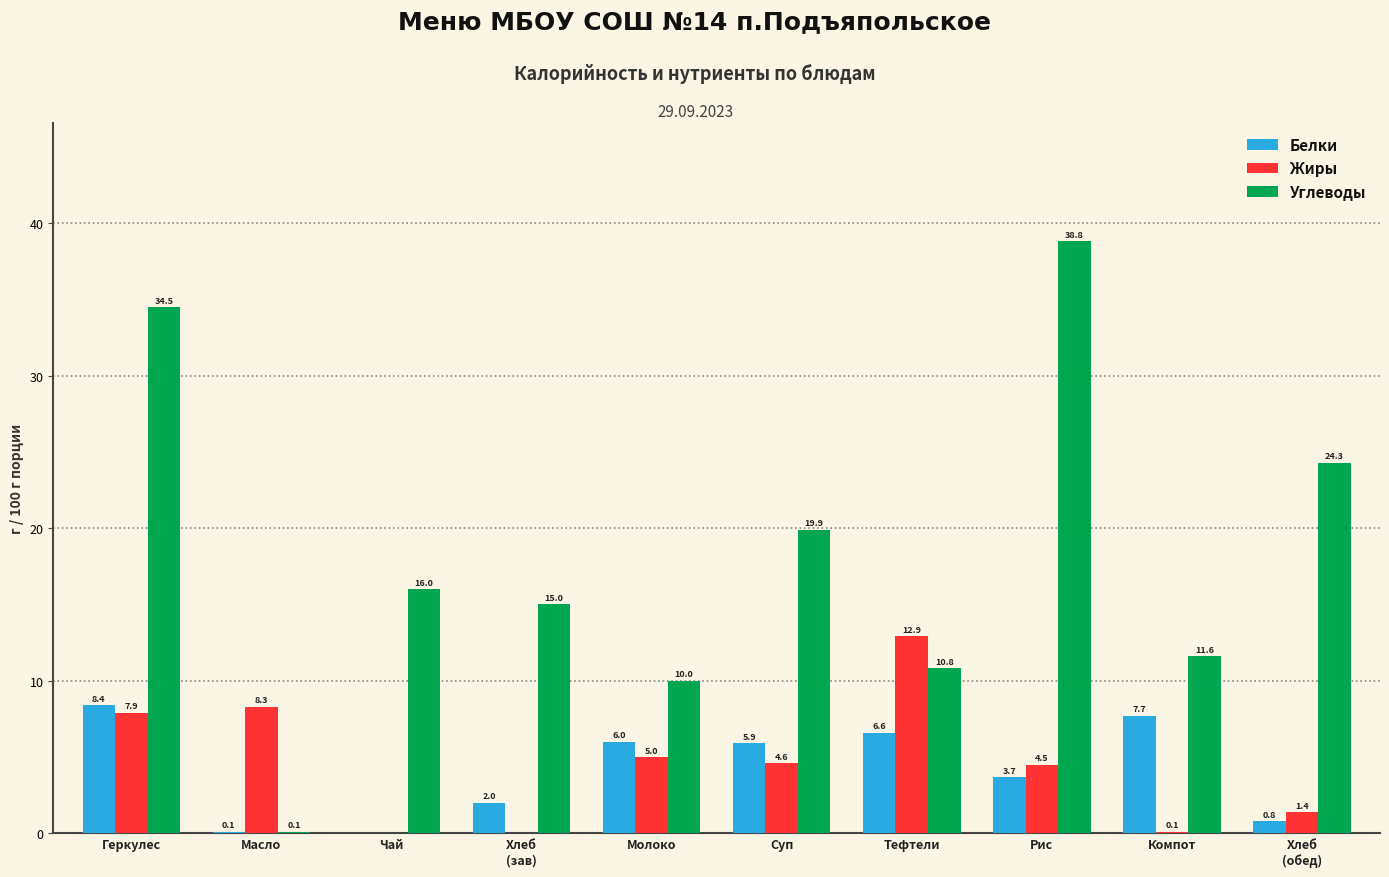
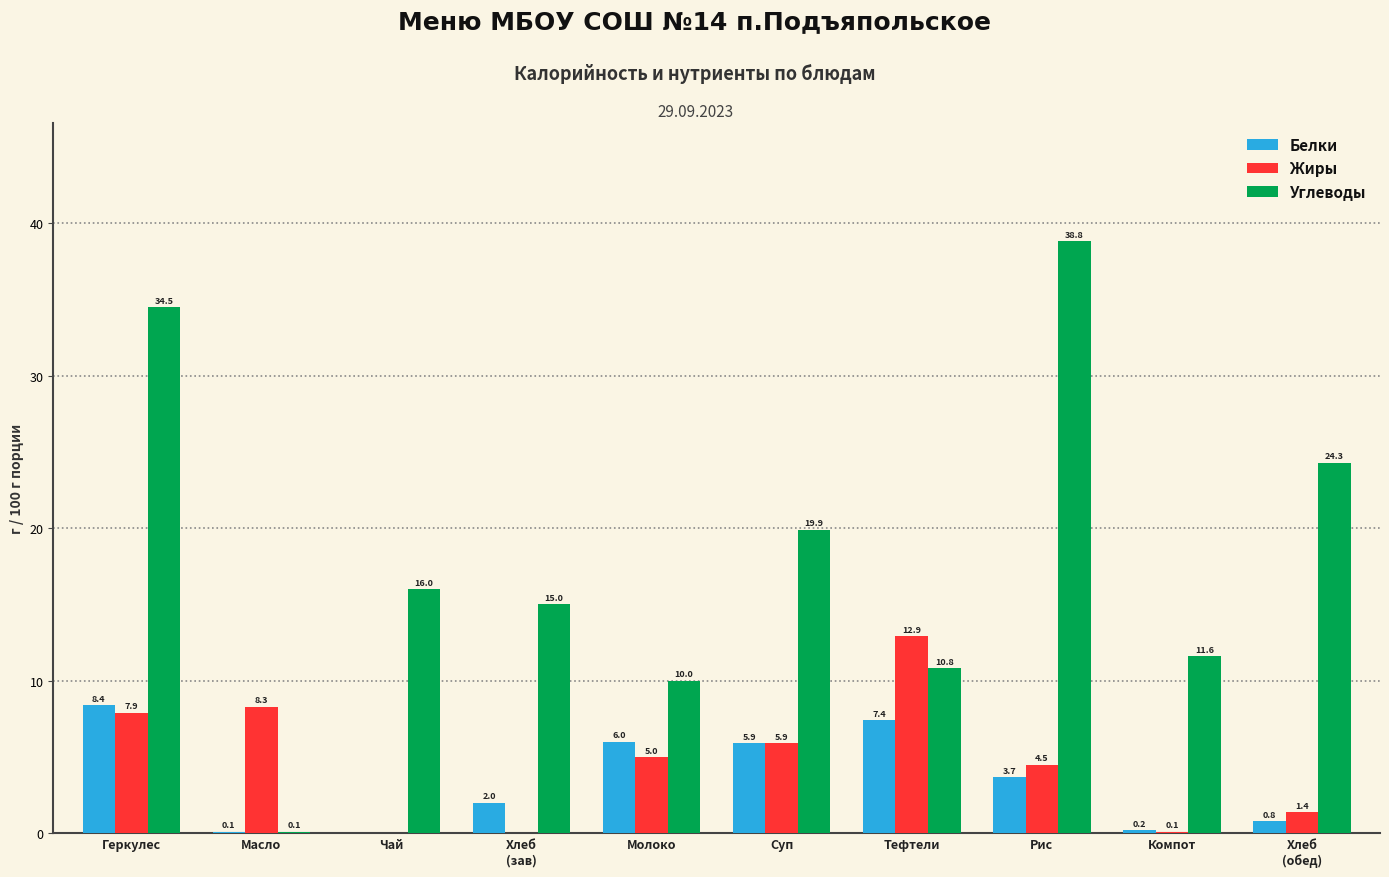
Жиры, Суп: 4.6 -> 5.9
Белки, Тефтели: 6.6 -> 7.4
Белки, Компот: 7.7 -> 0.2
